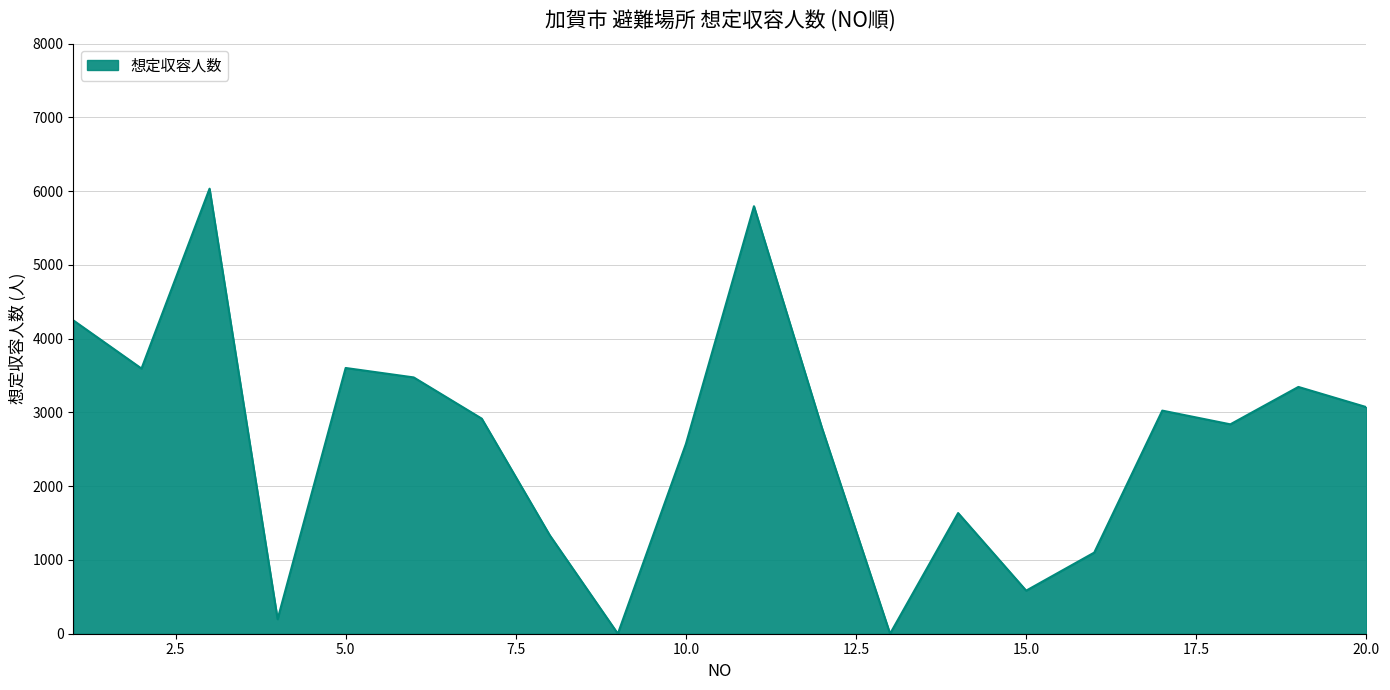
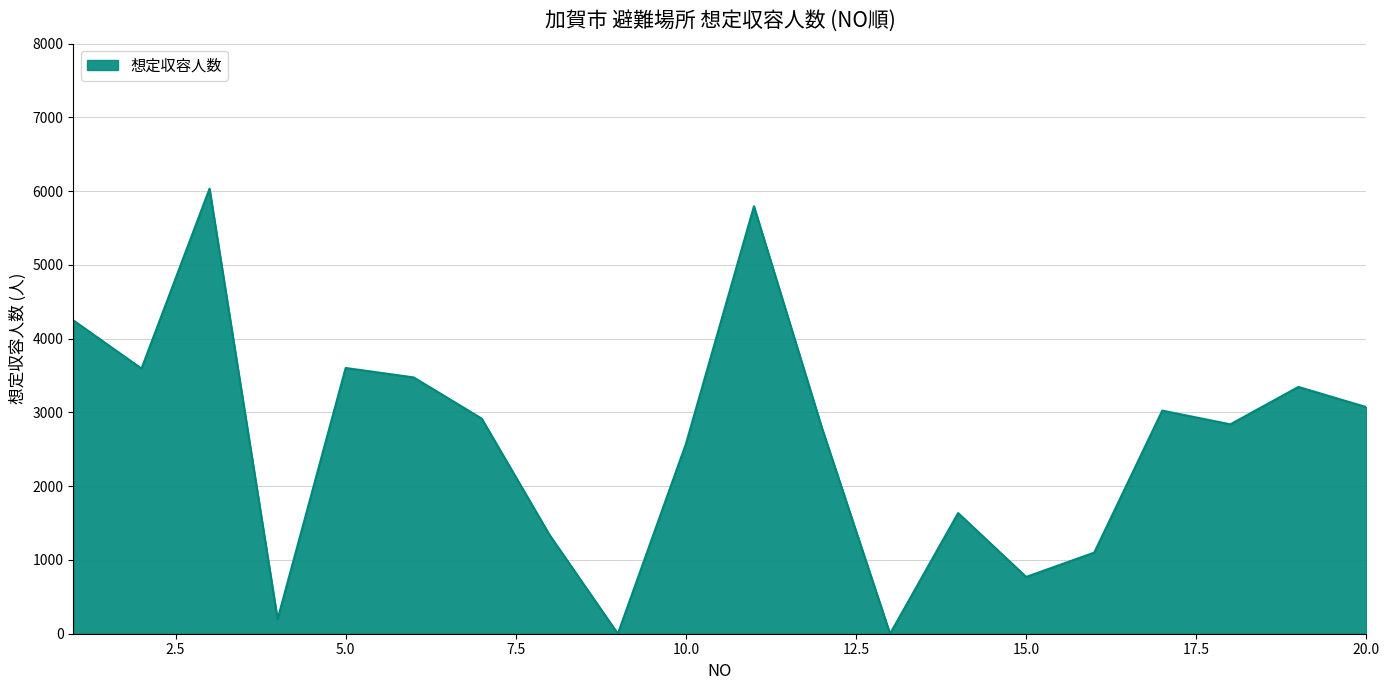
15.0: 600 -> 800
